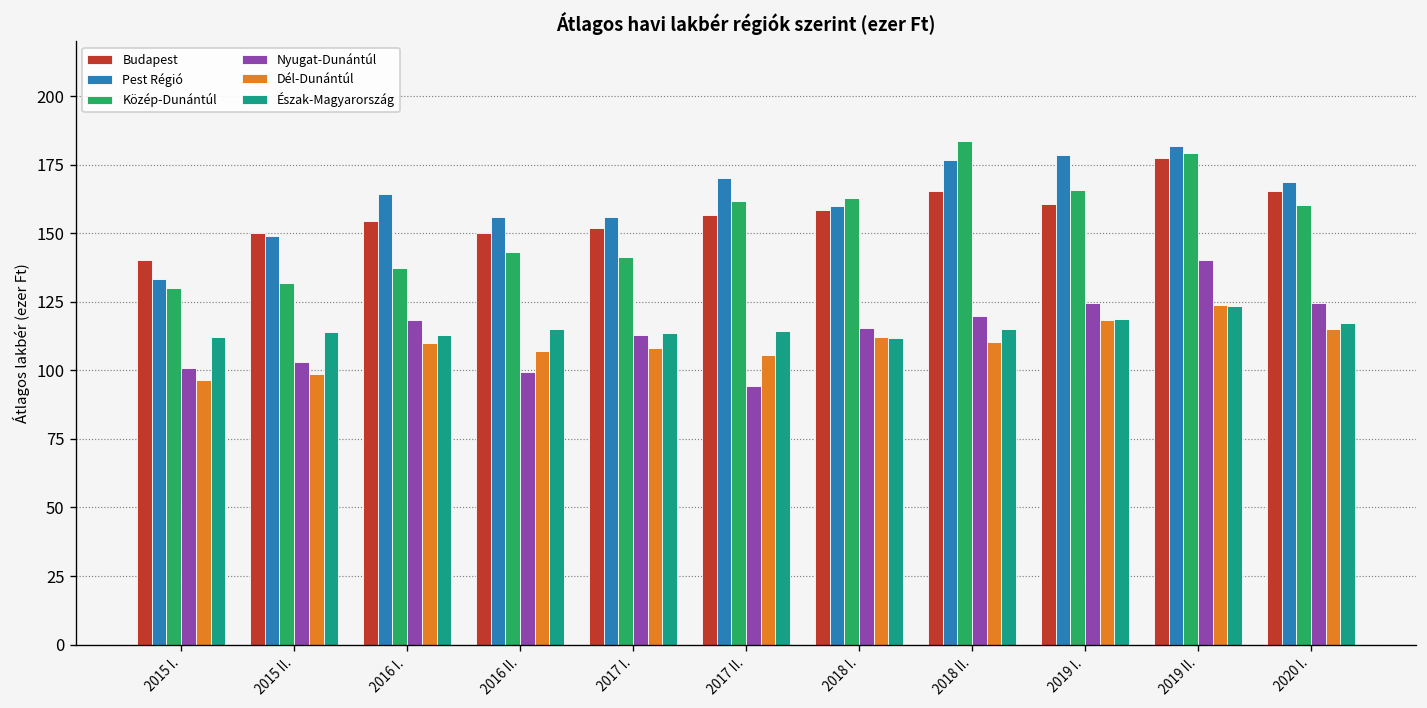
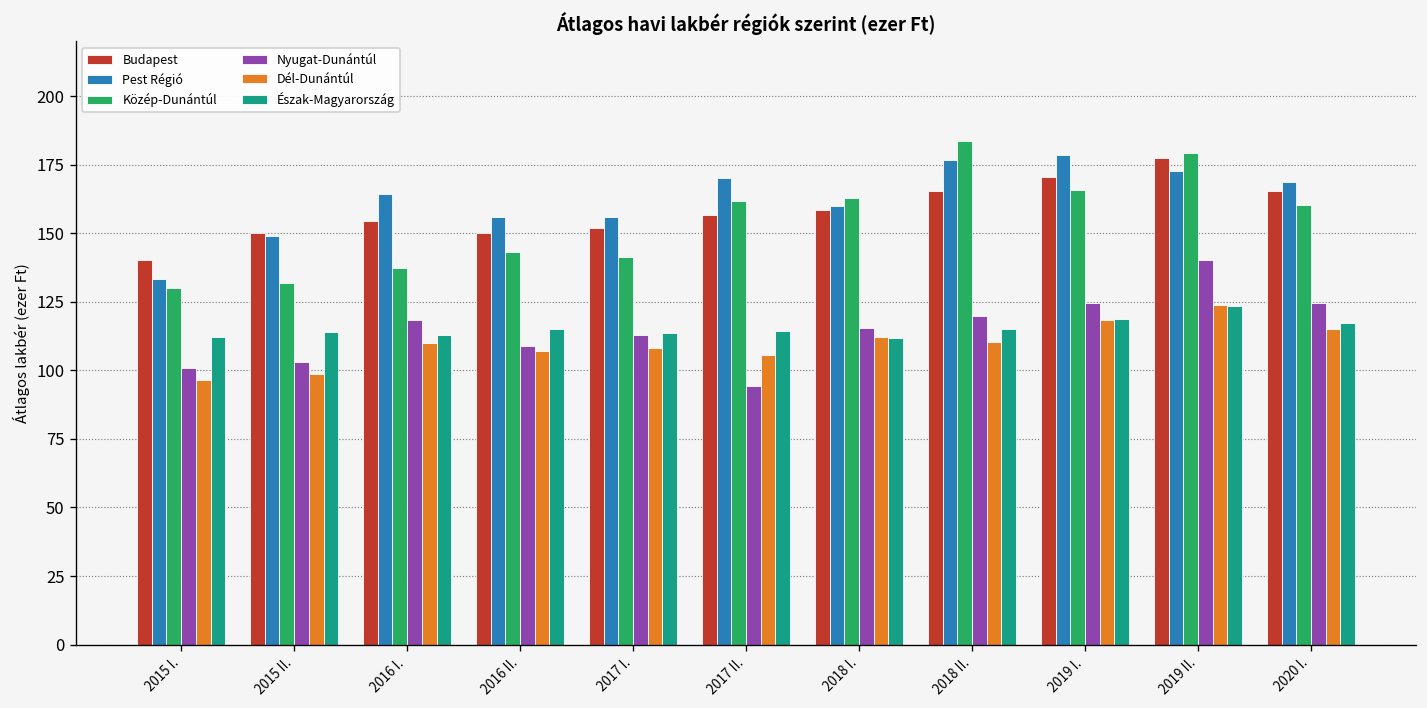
Nyugat-Dunántúl, 2016 II.: 99 -> 109
Budapest, 2019 I.: 161 -> 170
Pest Régió, 2019 II.: 182 -> 173
